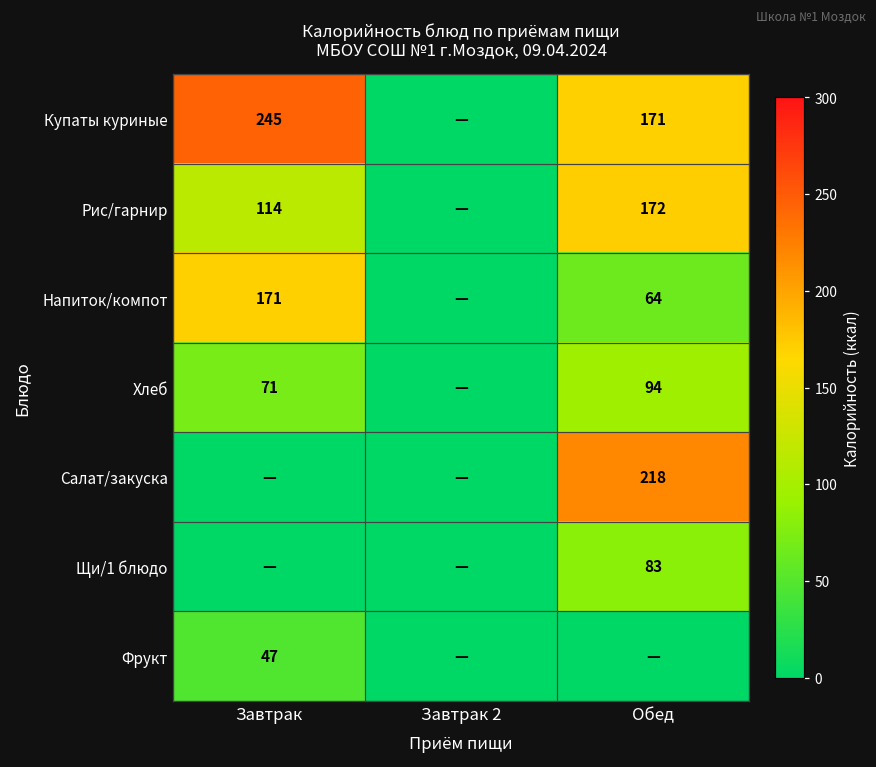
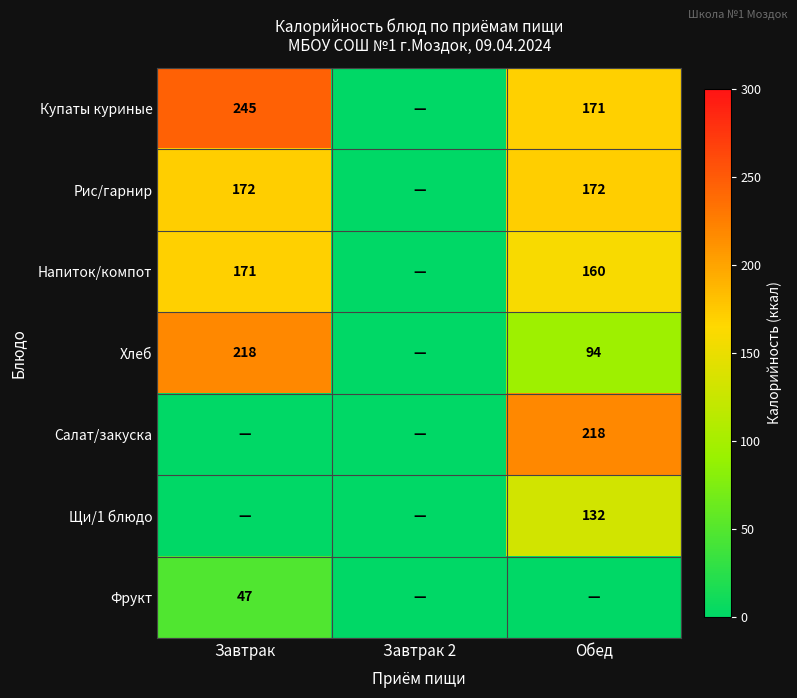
Рис/гарнир, Завтрак: 114 -> 172
Напиток/компот, Обед: 64 -> 160
Хлеб, Завтрак: 71 -> 218
Щи/1 блюдо, Обед: 83 -> 132
